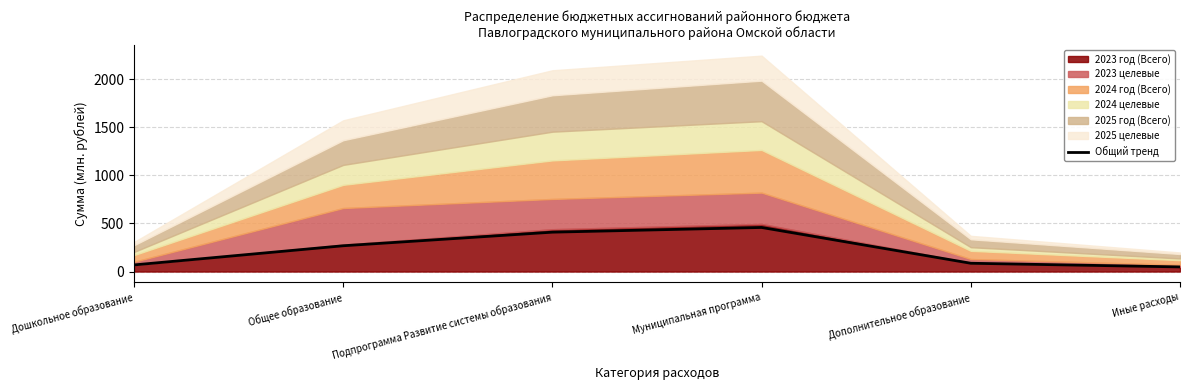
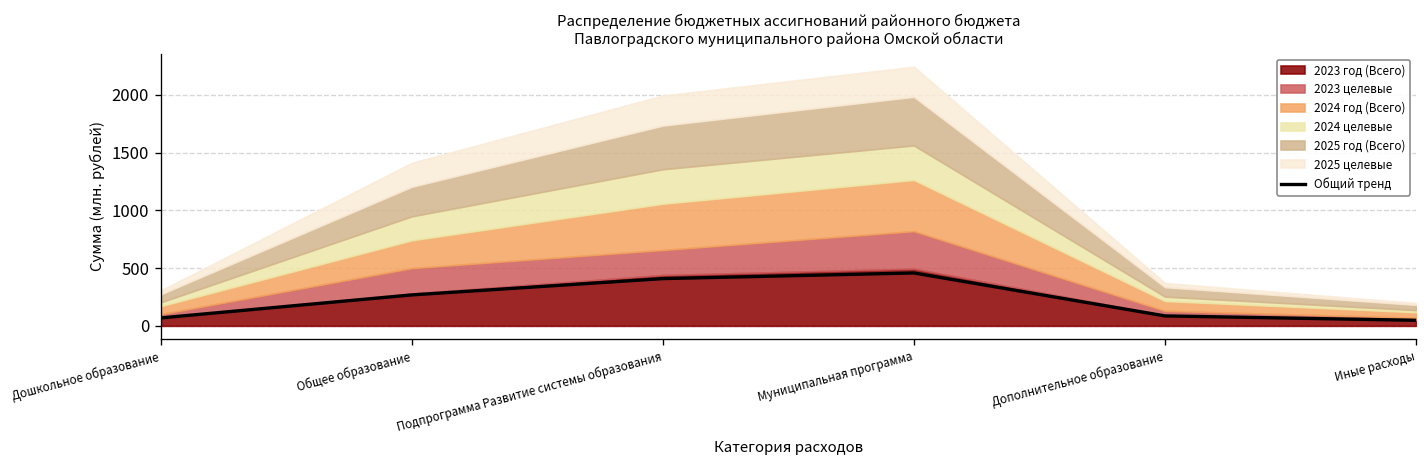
2023 целевые, Общее образование: 400 -> 200
2023 целевые, Подпрограмма Развитие системы образования: 300 -> 200
